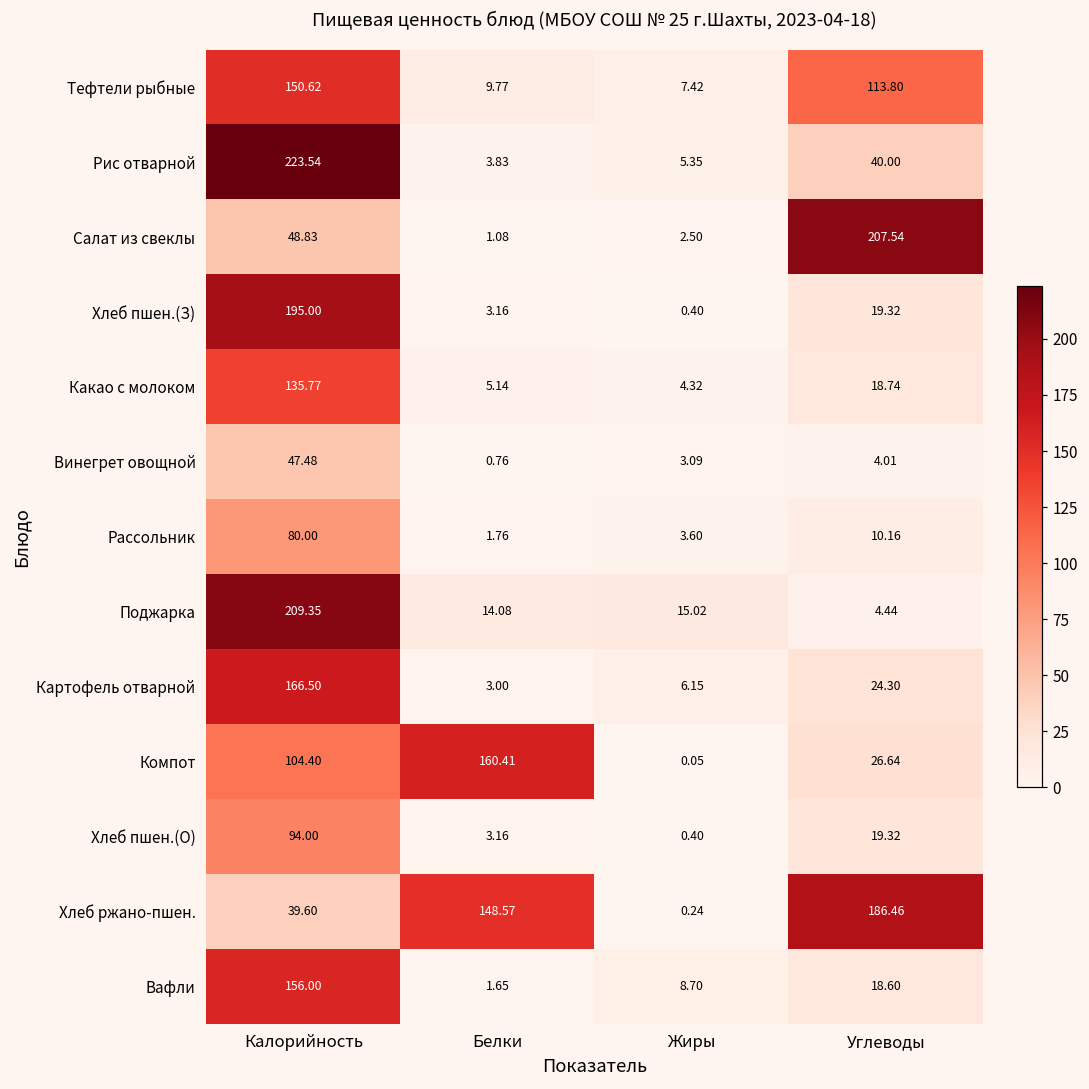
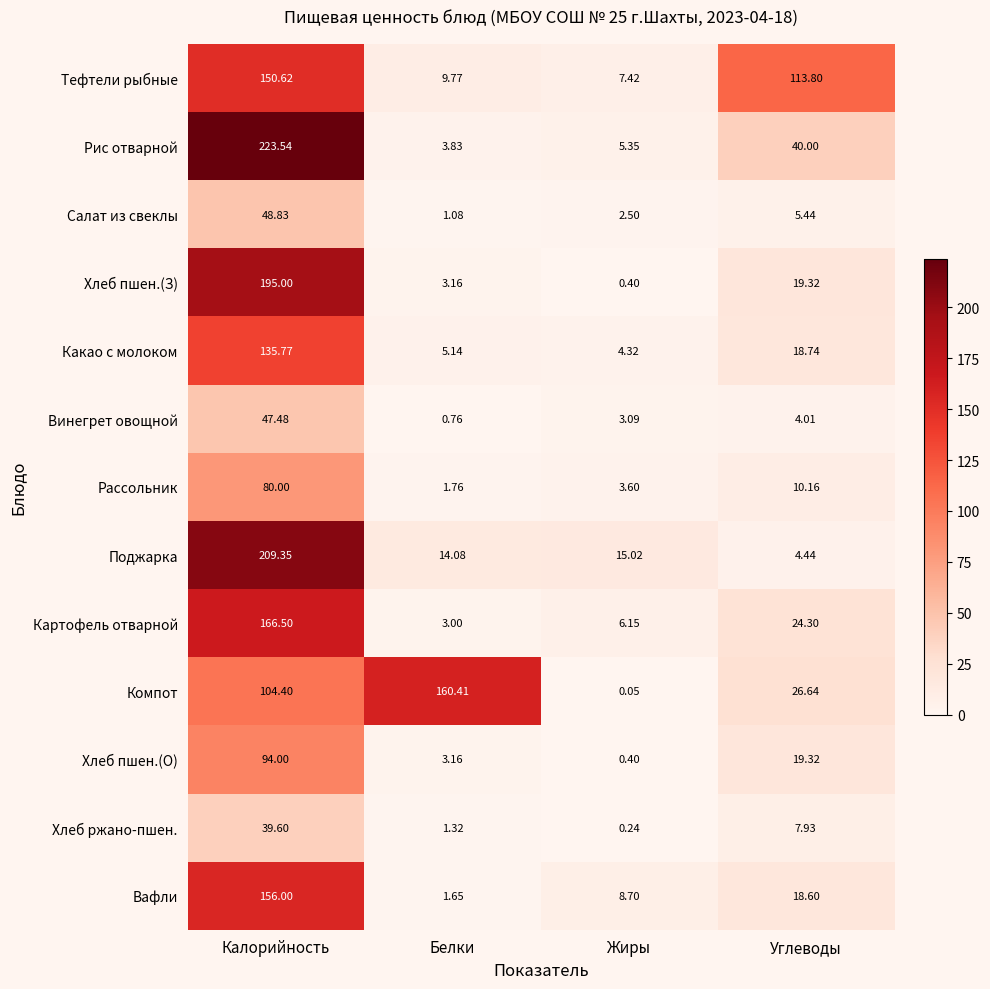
Салат из свеклы, Углеводы: 207.54 -> 5.44
Хлеб ржано-пшен., Белки: 148.57 -> 1.32
Хлеб ржано-пшен., Углеводы: 186.46 -> 7.93
